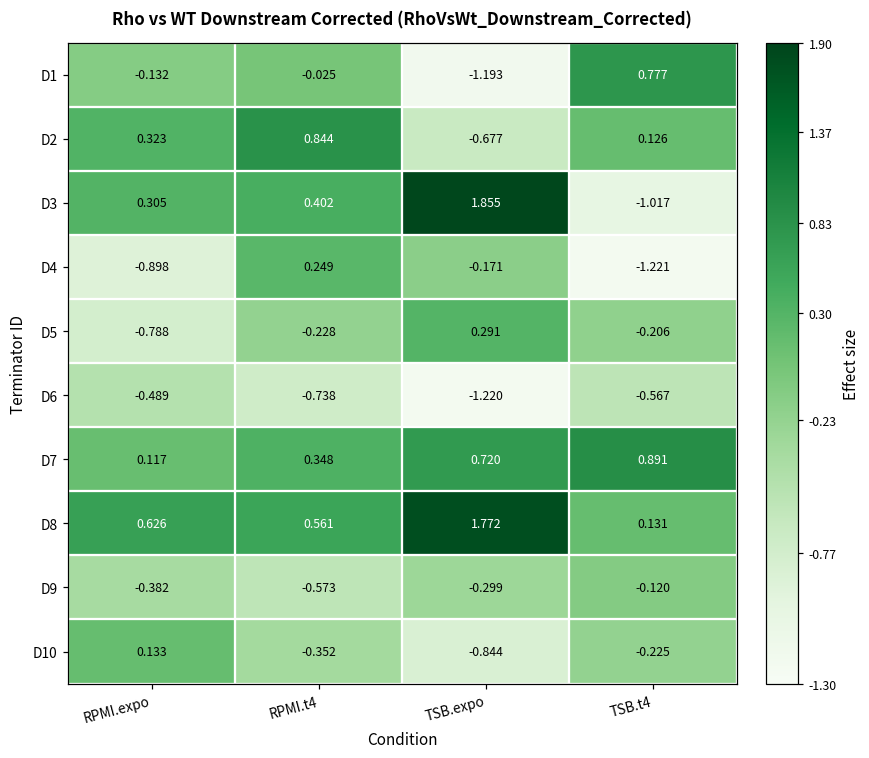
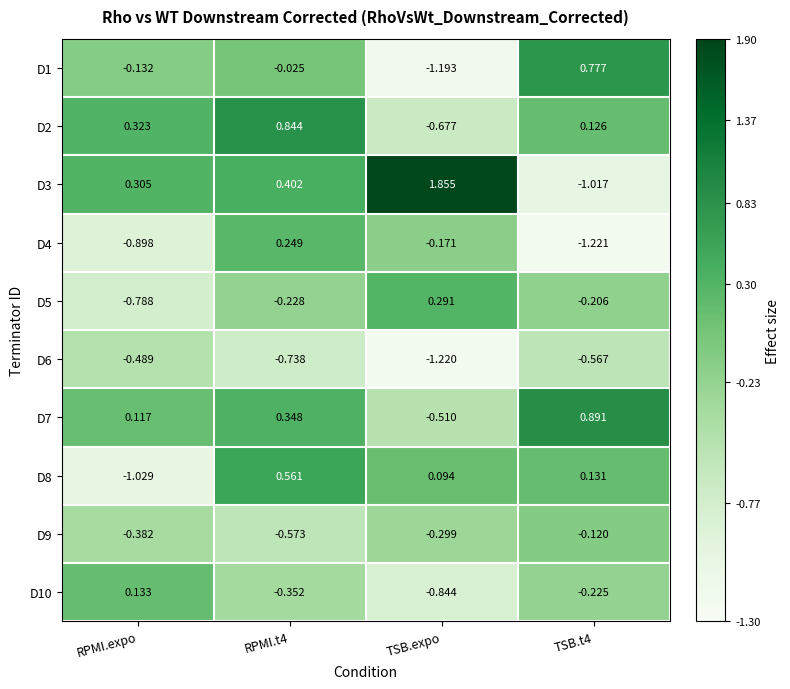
D7, TSB.expo: 0.720 -> -0.510
D8, RPMI.expo: 0.626 -> -1.029
D8, TSB.expo: 1.772 -> 0.094
